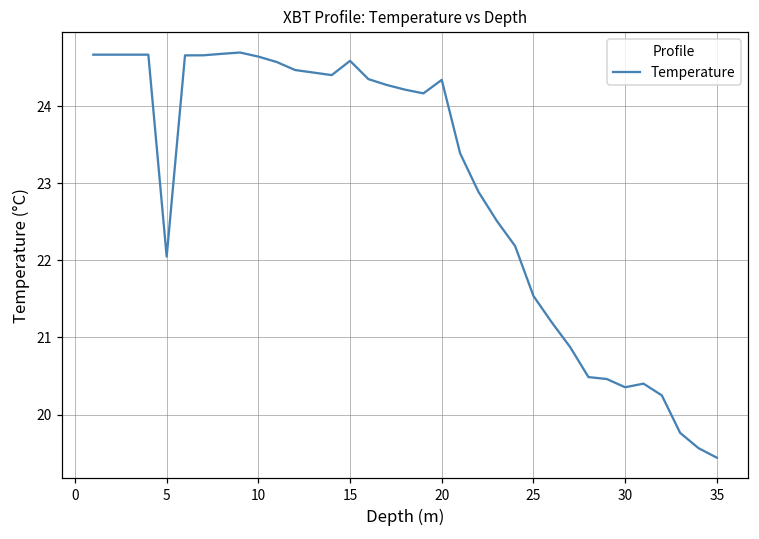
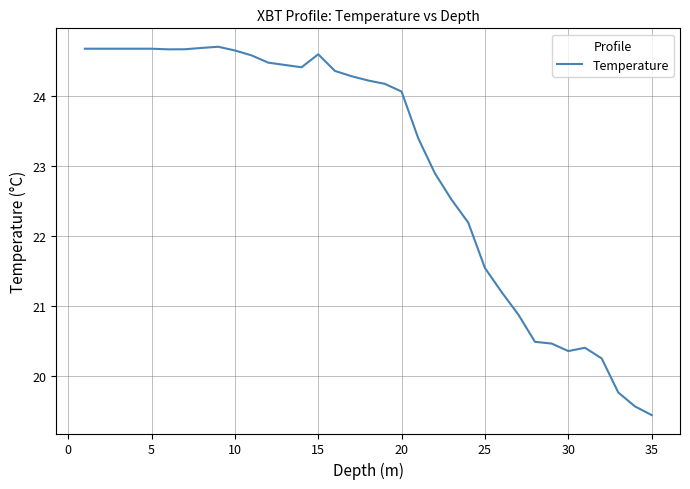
5: 22.1 -> 24.7
20: 24.3 -> 24.1
